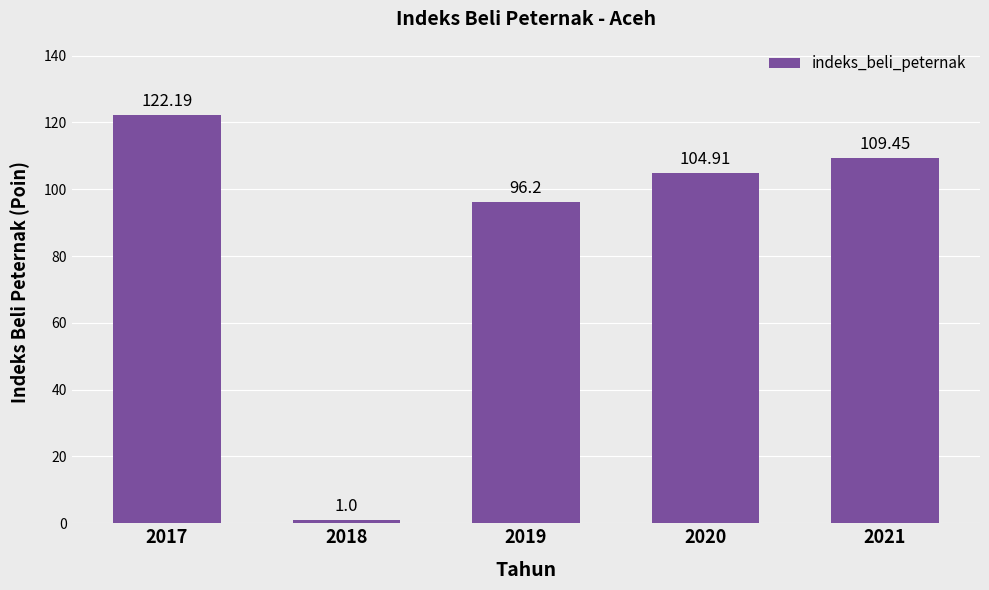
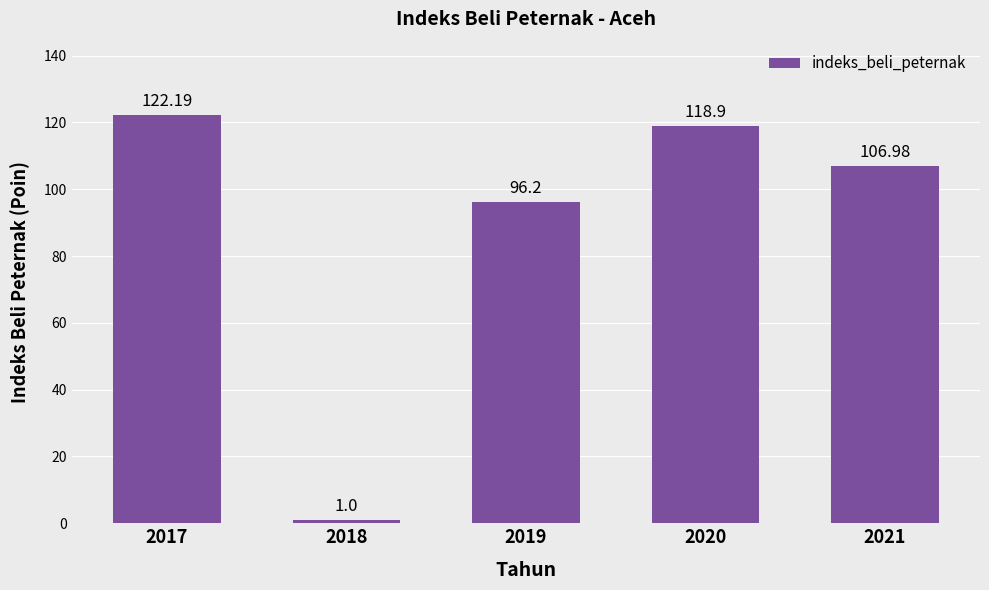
2020: 104.91 -> 118.9
2021: 109.45 -> 106.98
